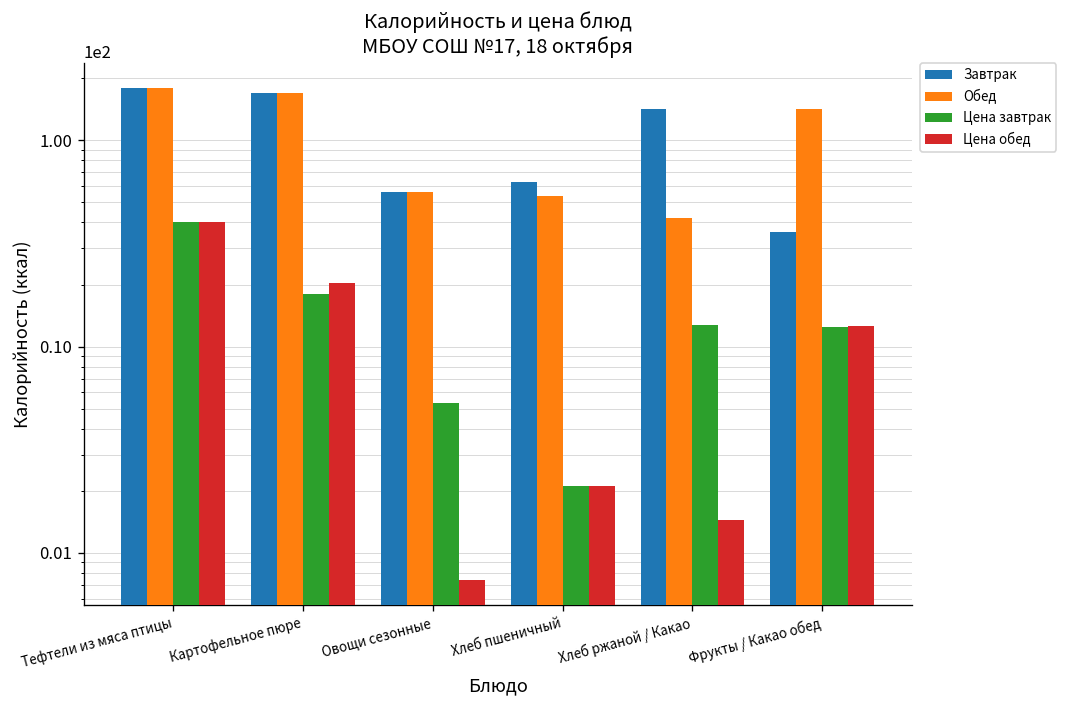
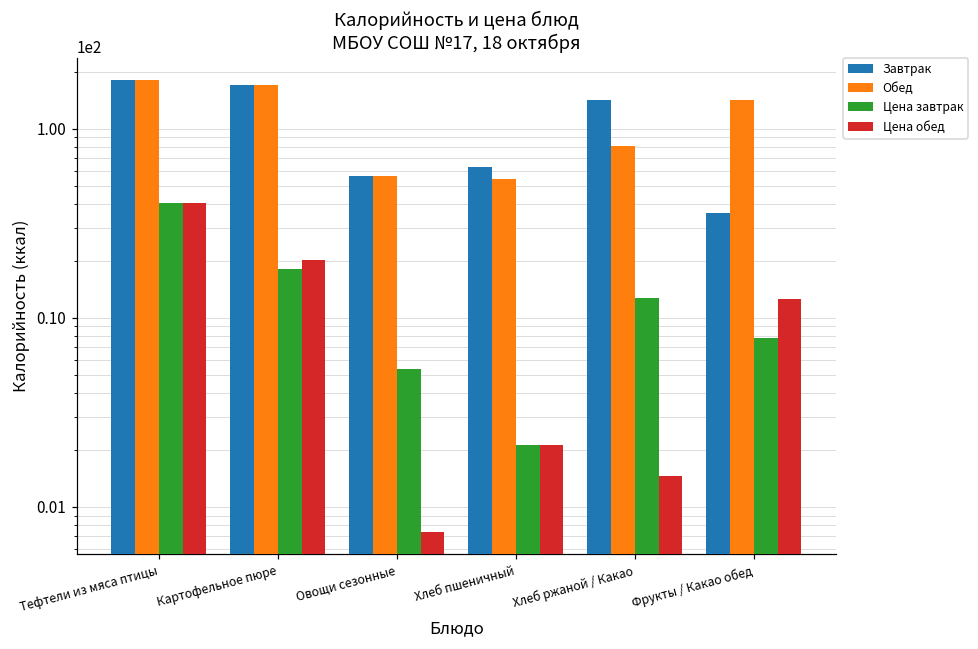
Обед, Хлеб ржаной / Какао: 42 -> 80
Цена завтрак, Фрукты / Какао обед: 13 -> 8
